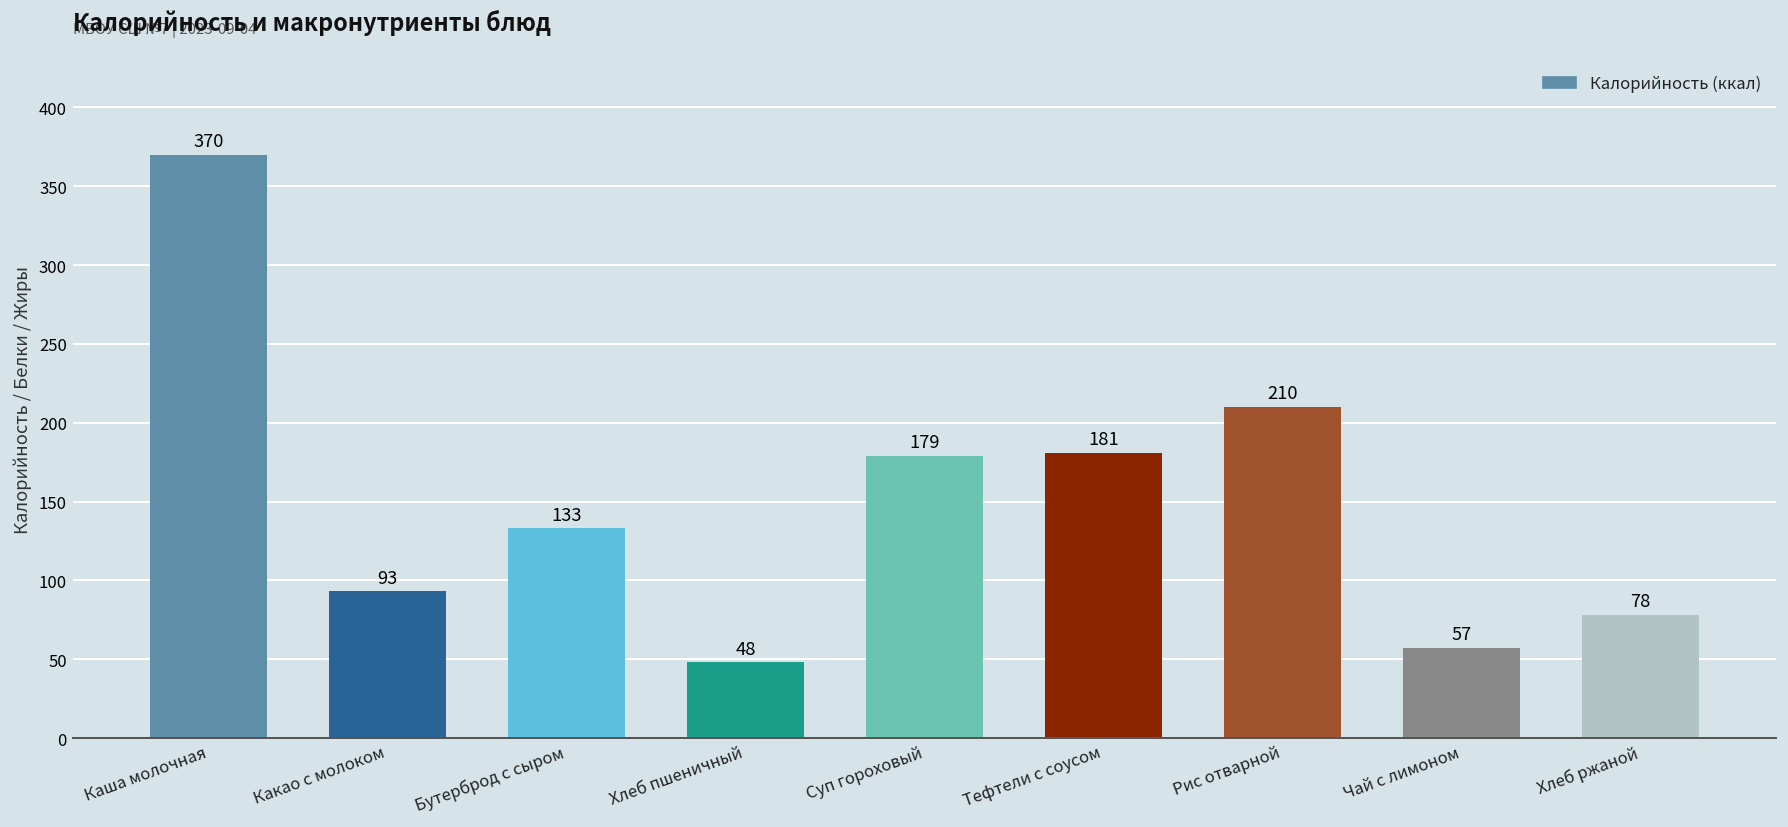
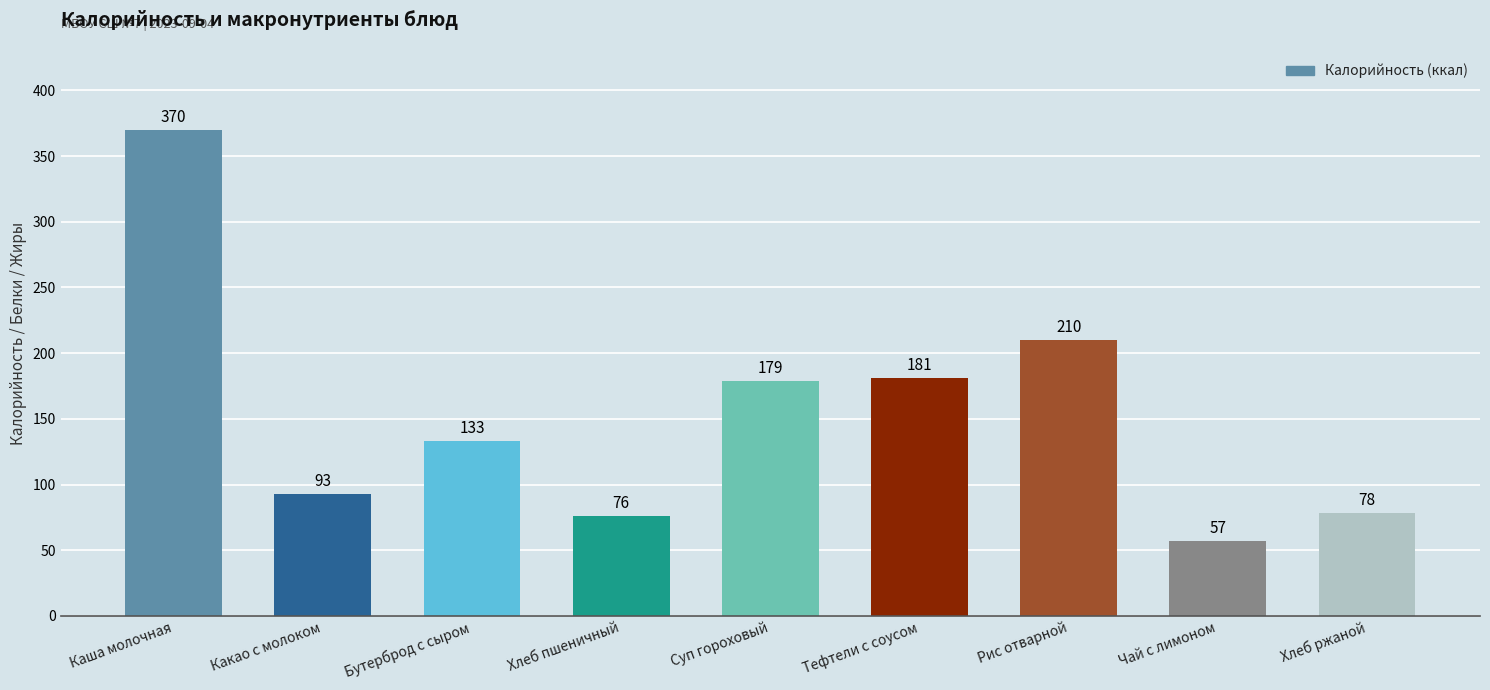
Хлеб пшеничный: 48 -> 76
